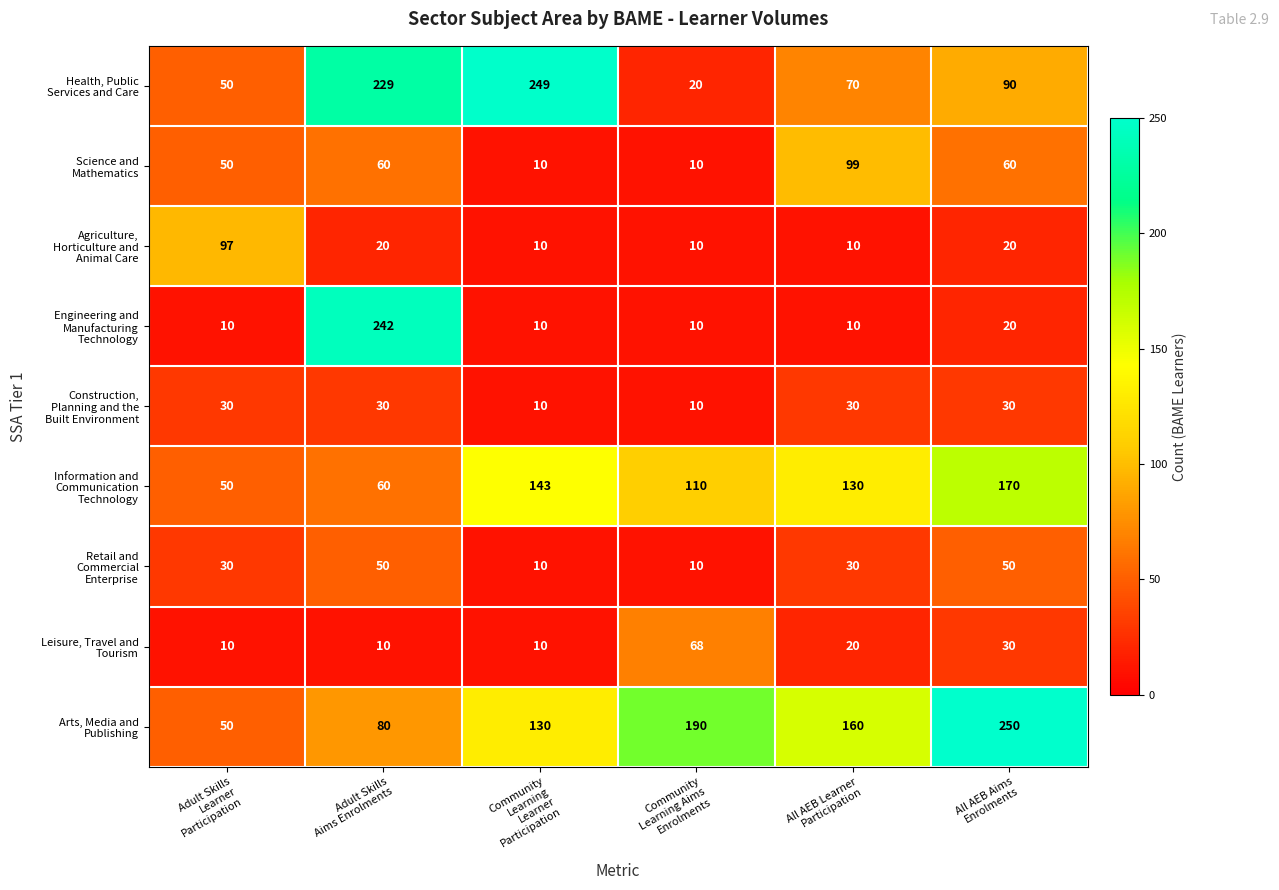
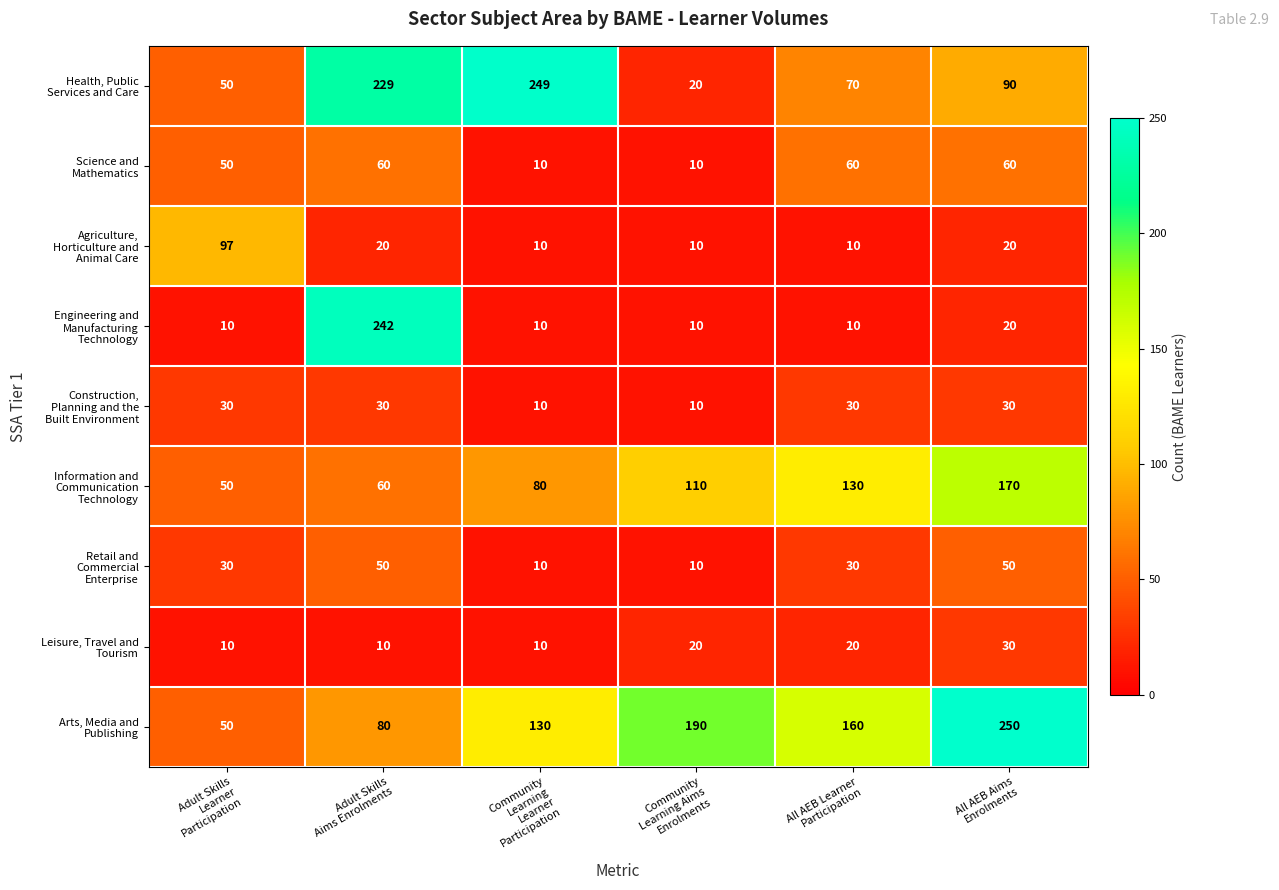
Science and Mathematics, All AEB Learner Participation: 99 -> 60
Information and Communication Technology, Community Learning Learner Participation: 143 -> 80
Leisure, Travel and Tourism, Community Learning Aims Enrolments: 68 -> 20
